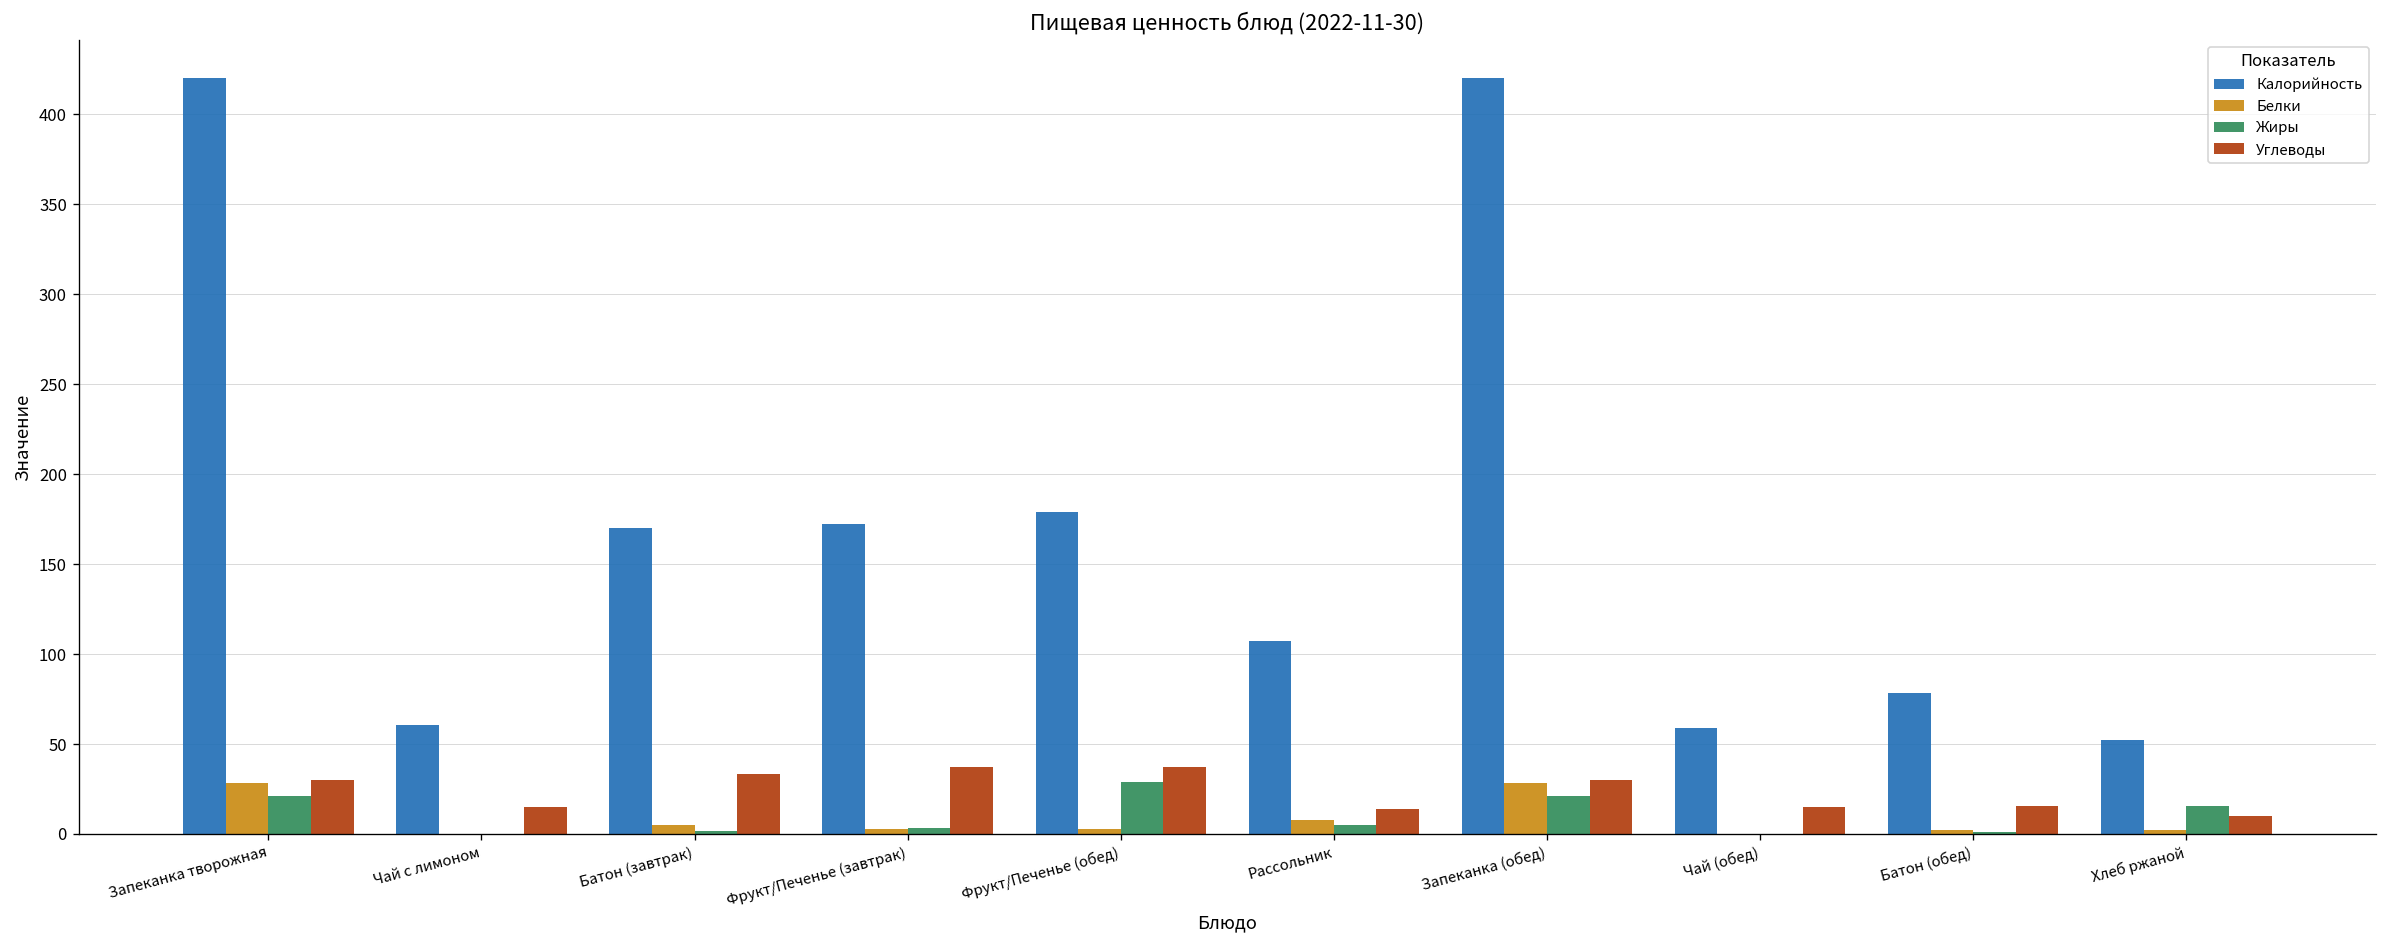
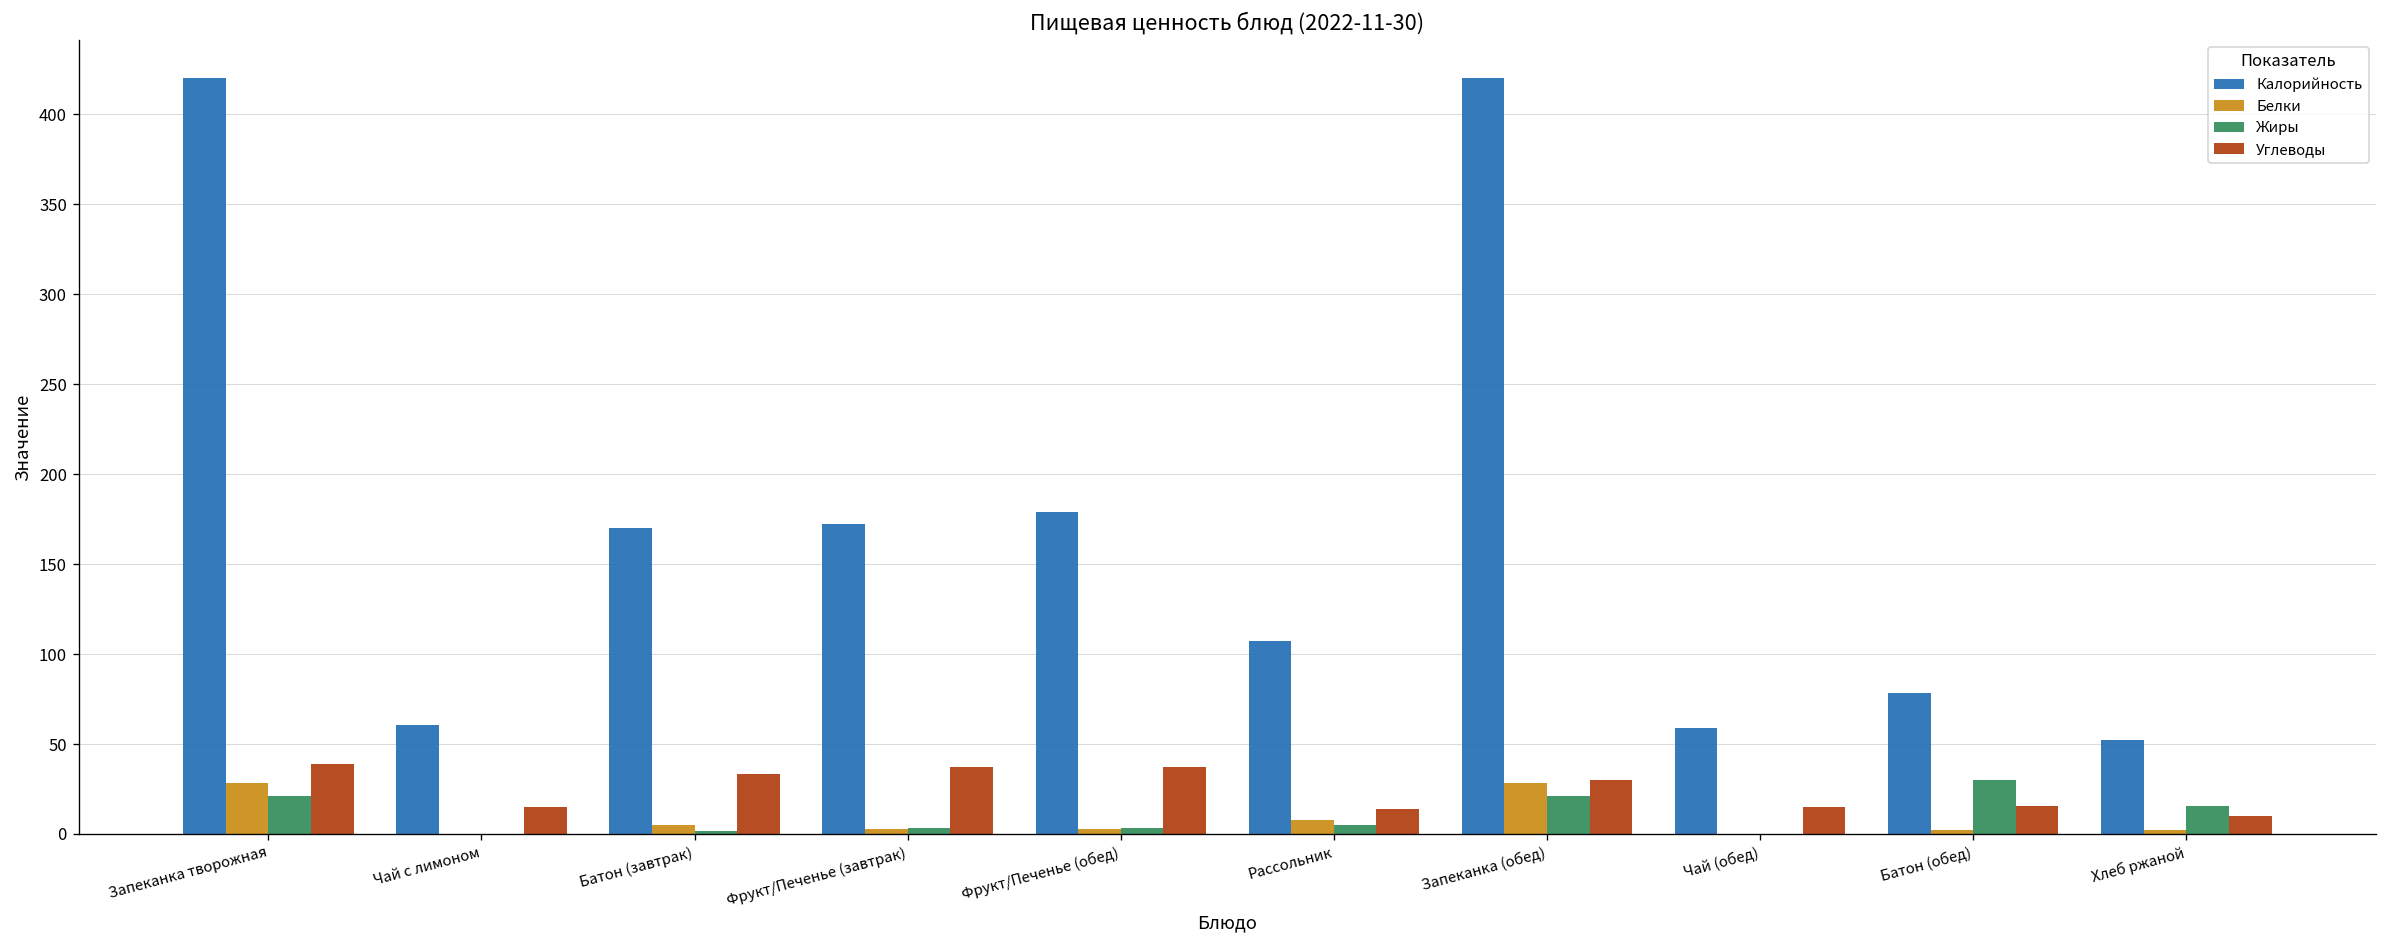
Углеводы, Запеканка творожная: 30 -> 39
Жиры, Фрукт/Печенье (обед): 29 -> 4
Жиры, Батон (обед): 1 -> 30
